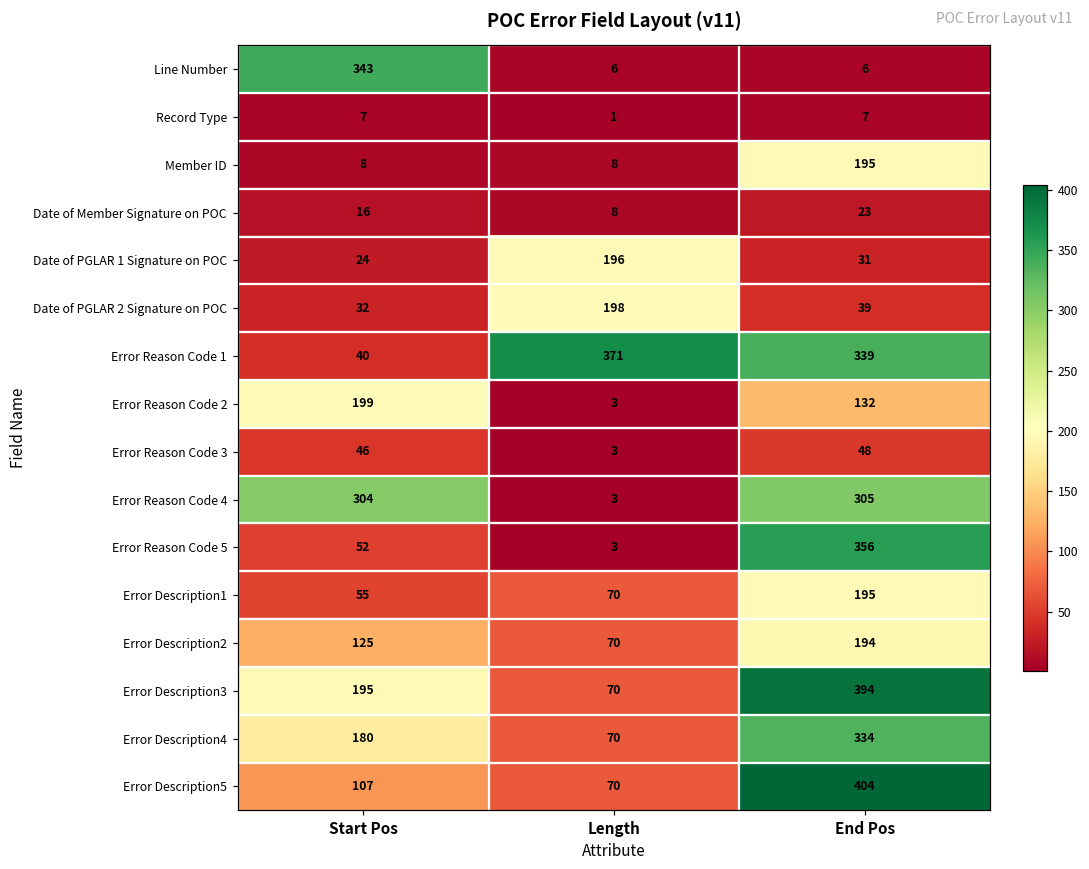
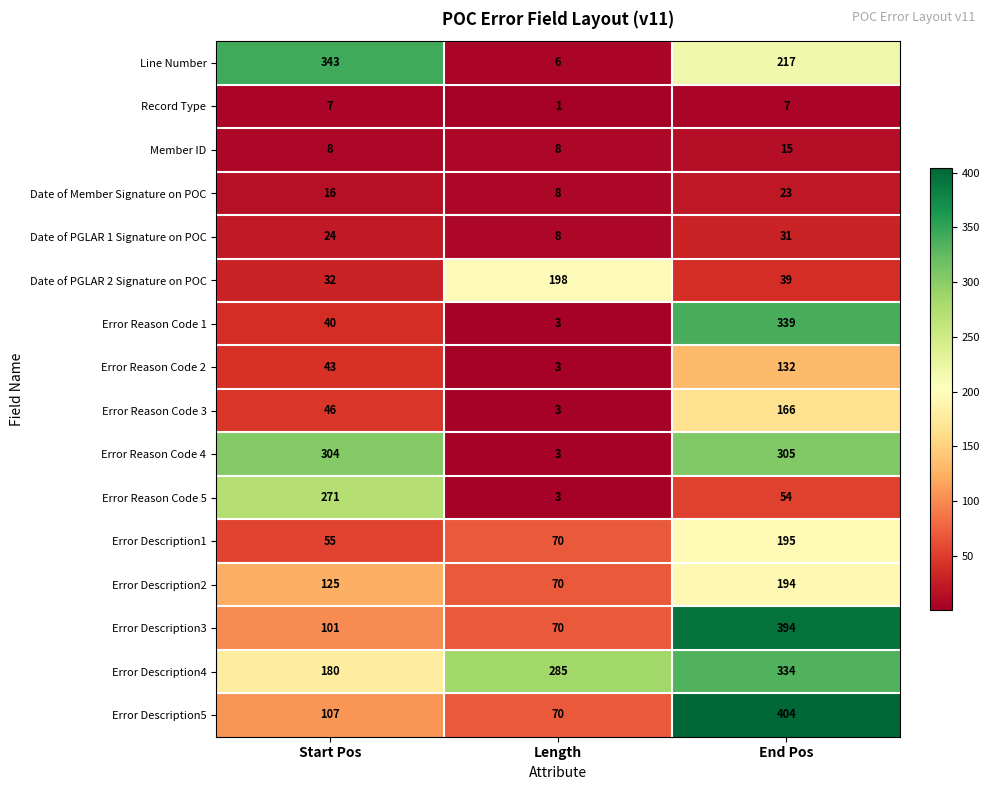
Line Number, End Pos: 6 -> 217
Member ID, End Pos: 195 -> 15
Date of PGLAR 1 Signature on POC, Length: 196 -> 8
Error Reason Code 1, Length: 371 -> 3
Error Reason Code 2, Start Pos: 199 -> 43
Error Reason Code 3, End Pos: 48 -> 166
Error Reason Code 5, Start Pos: 52 -> 271
Error Reason Code 5, End Pos: 356 -> 54
Error Description3, Start Pos: 195 -> 101
Error Description4, Length: 70 -> 285
